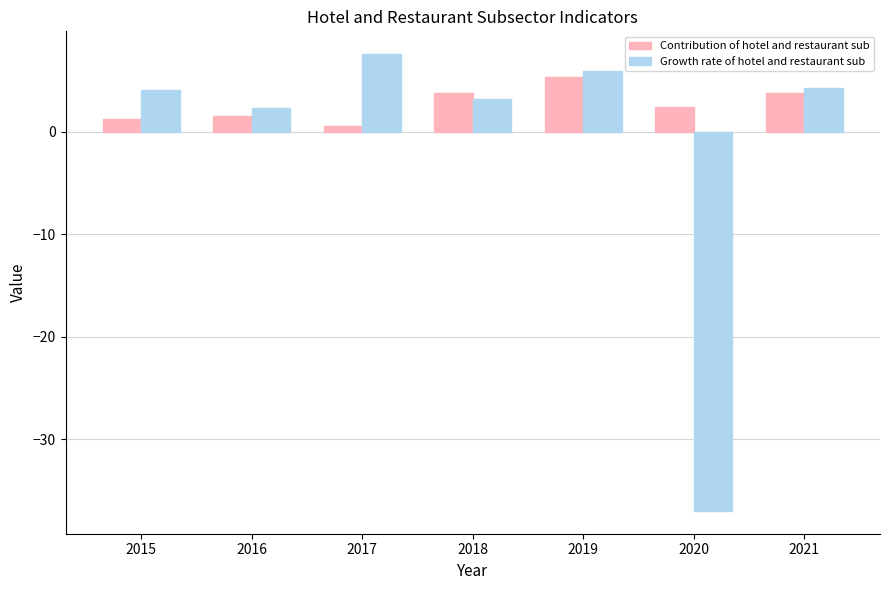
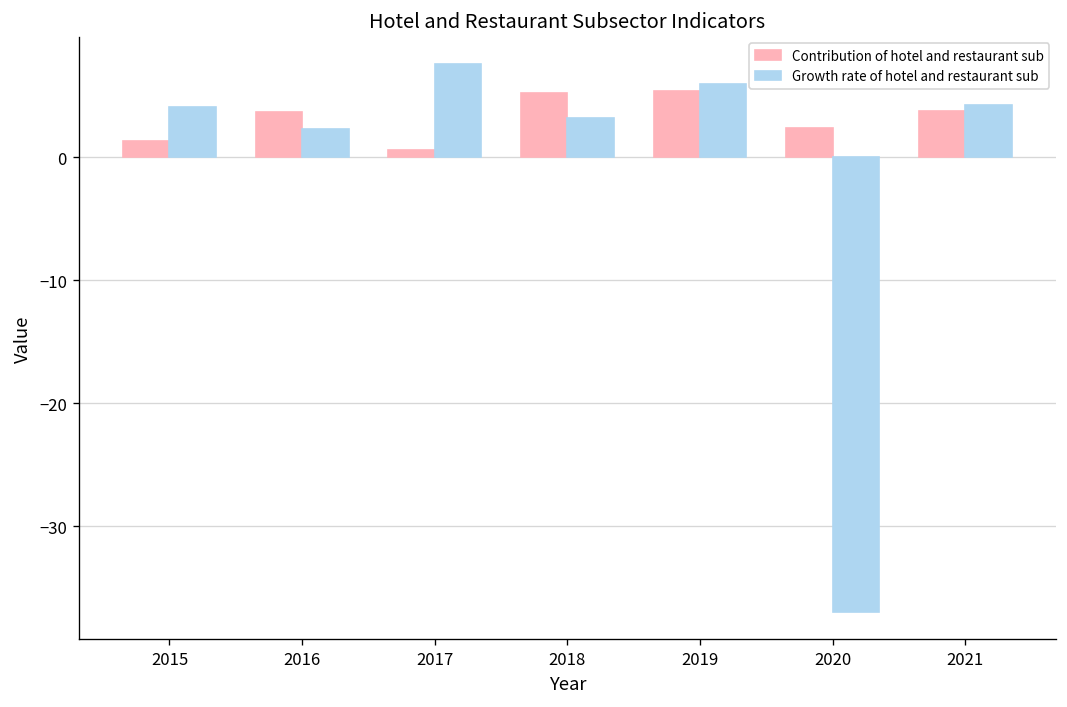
Contribution of hotel and restaurant sub, 2016: 1.6 -> 3.7
Contribution of hotel and restaurant sub, 2018: 3.8 -> 5.2
